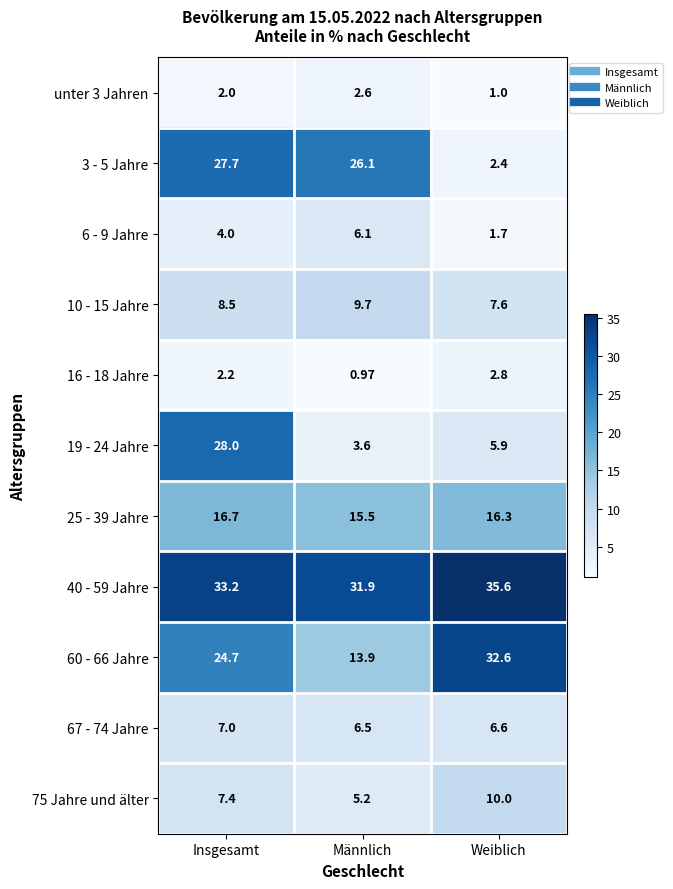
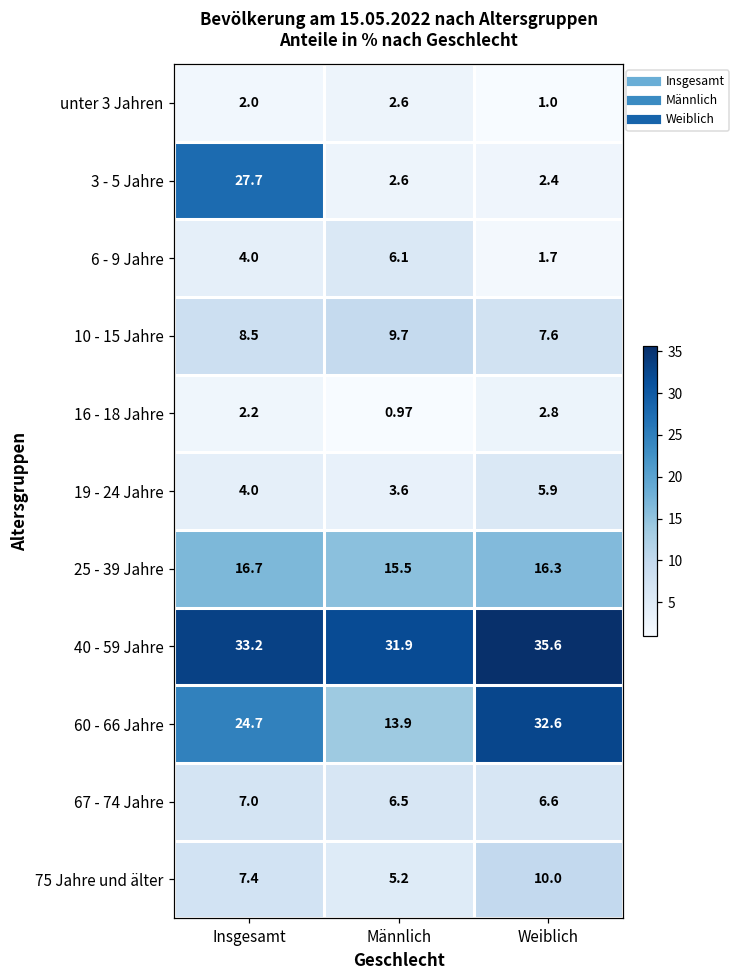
3 - 5 Jahre, Männlich: 26.1 -> 2.6
19 - 24 Jahre, Insgesamt: 28.0 -> 4.0
